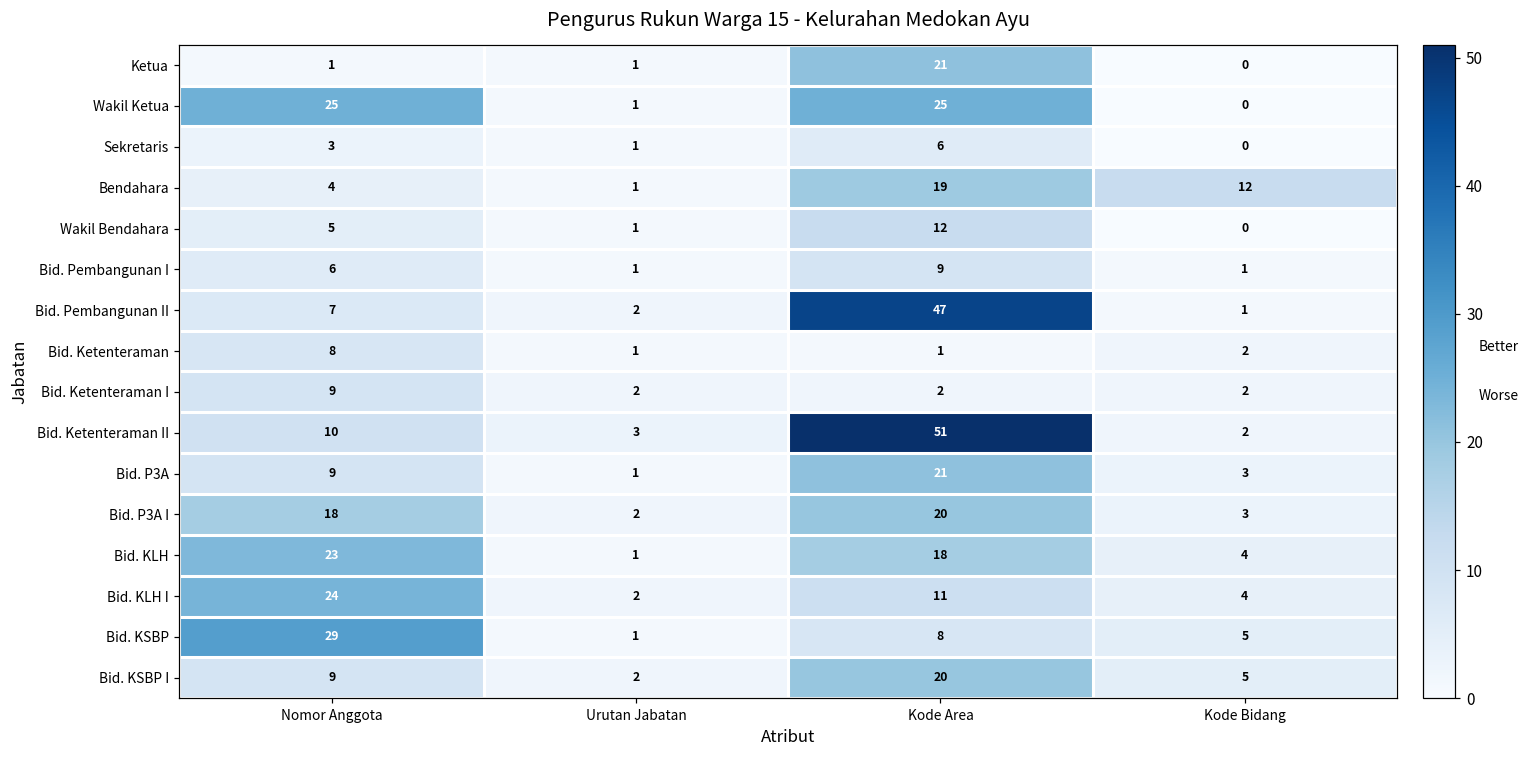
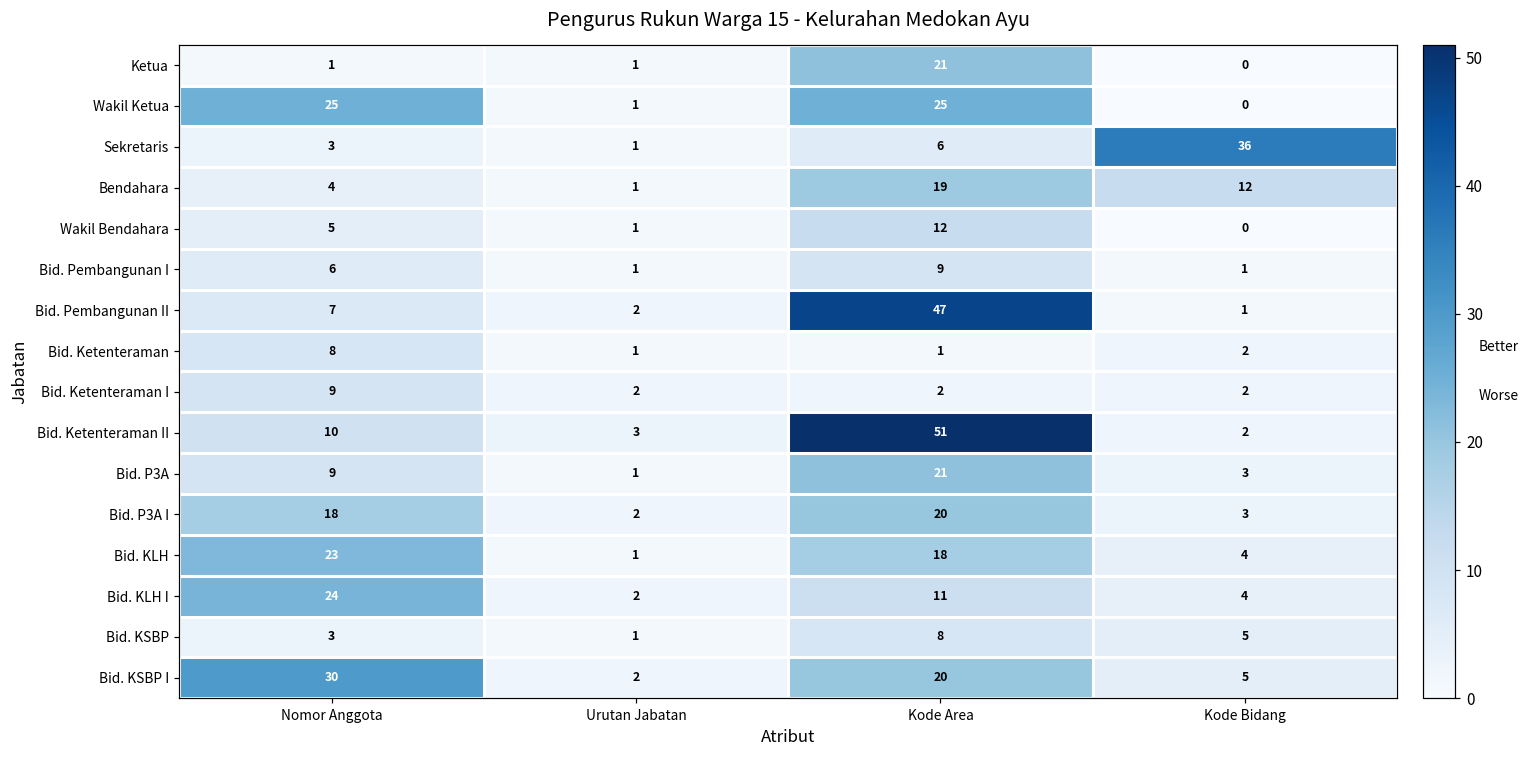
Sekretaris, Kode Bidang: 0 -> 36
Bid. KSBP, Nomor Anggota: 29 -> 3
Bid. KSBP I, Nomor Anggota: 9 -> 30
